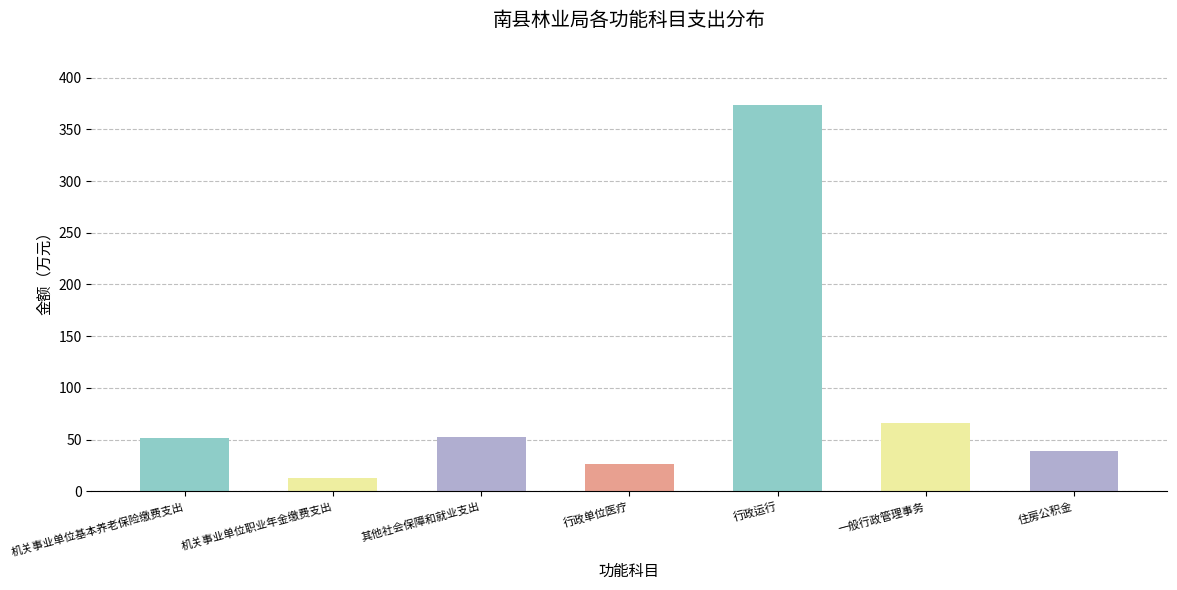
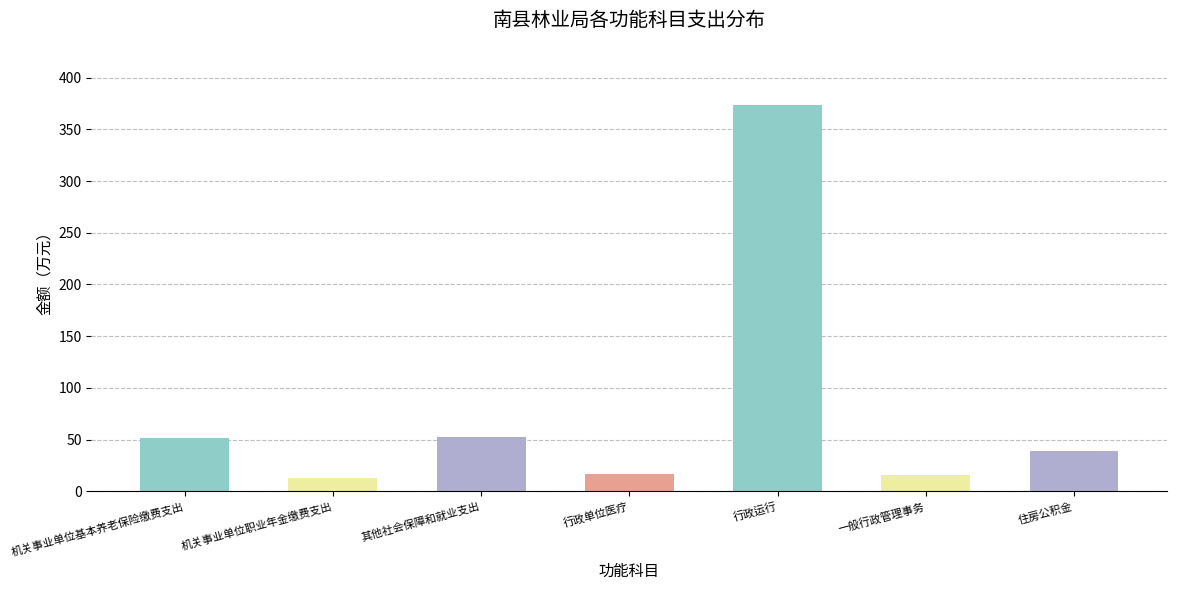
行政单位医疗: 26 -> 17
一般行政管理事务: 66 -> 16
